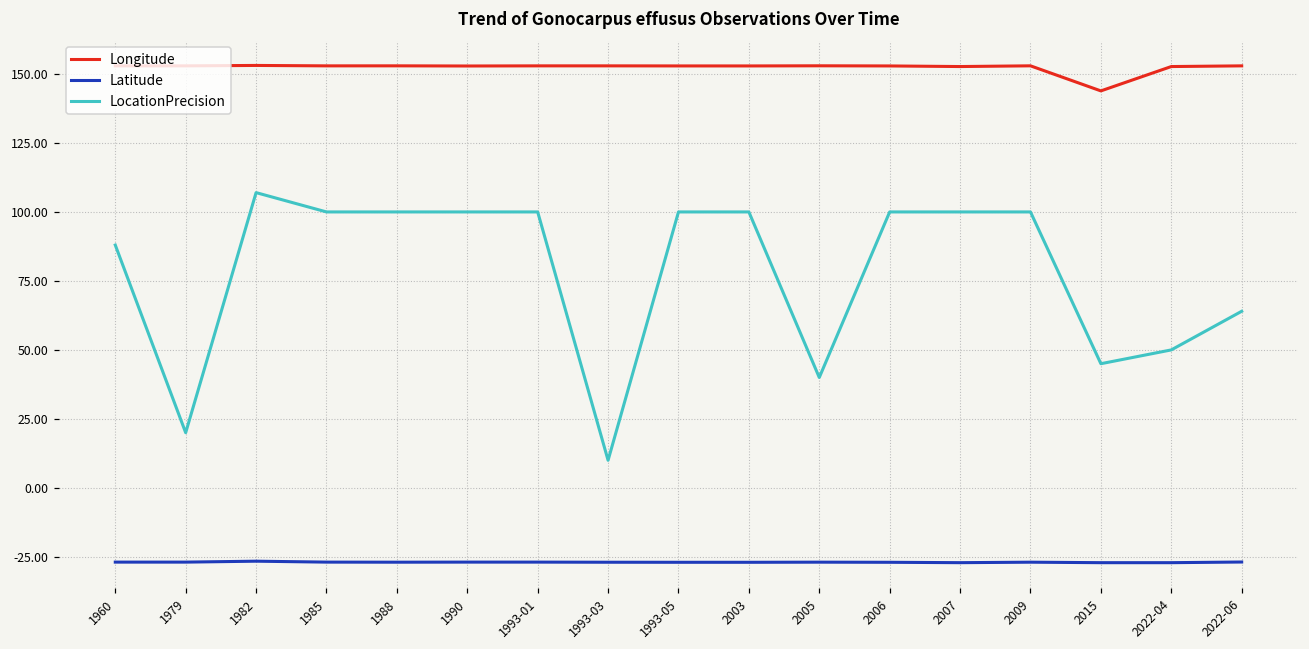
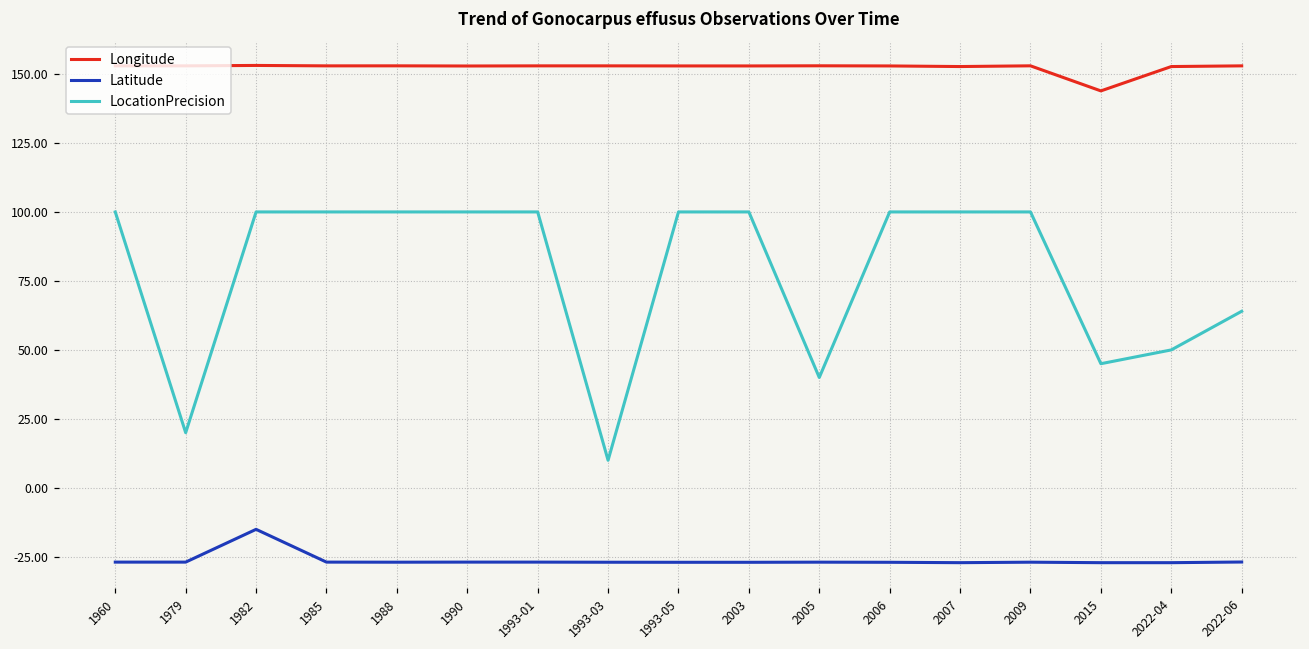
LocationPrecision, 1960: 88 -> 100
Latitude, 1982: -27 -> -15
LocationPrecision, 1982: 107 -> 100
